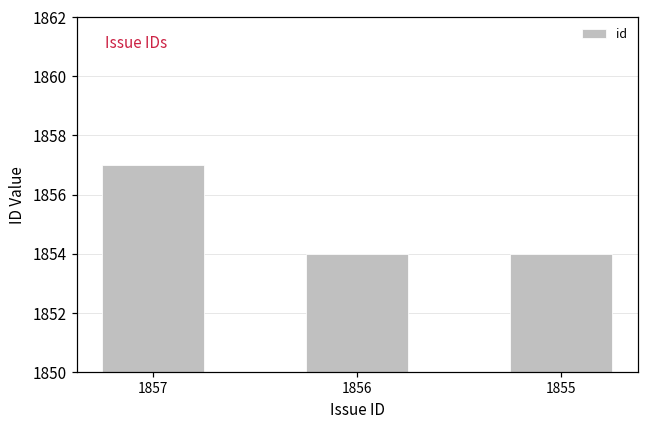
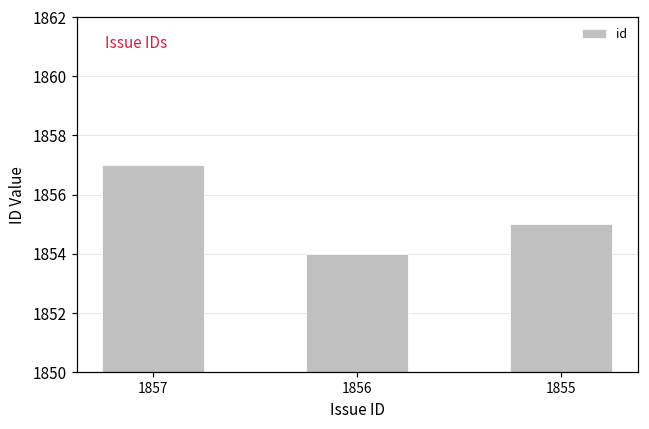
1855: 1854 -> 1855
